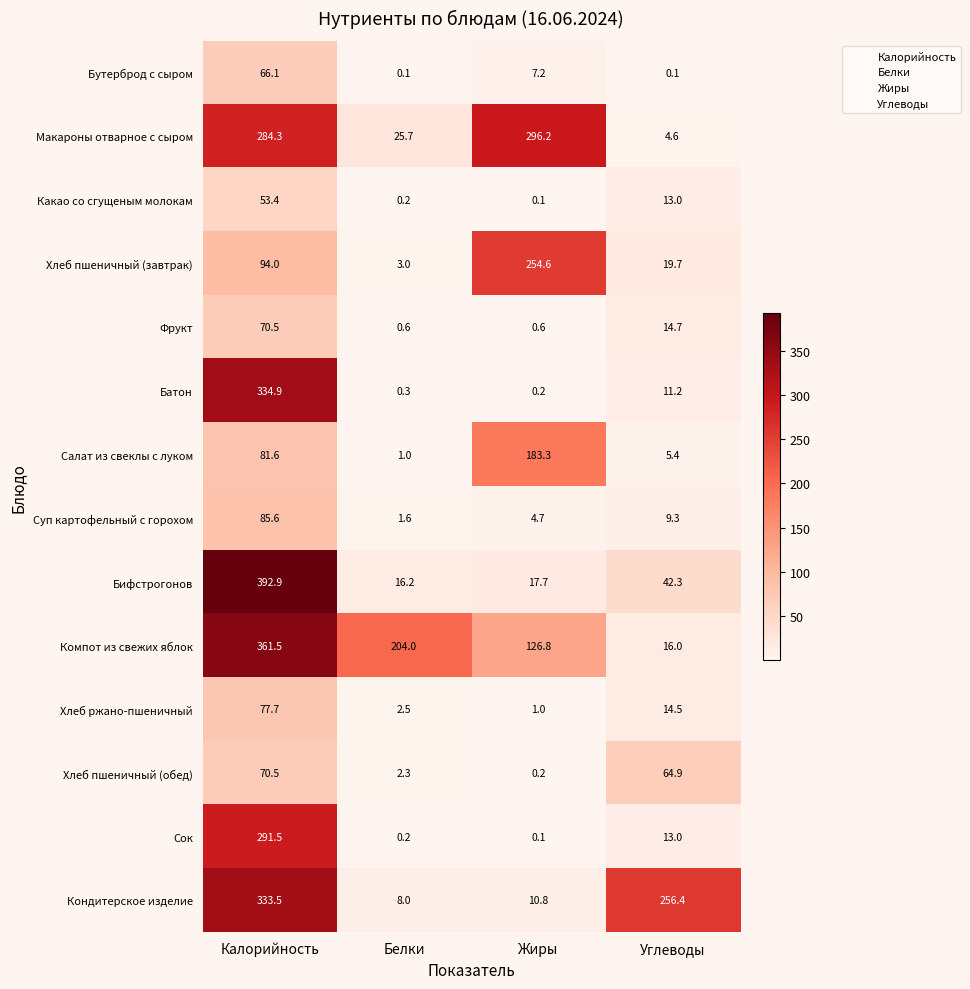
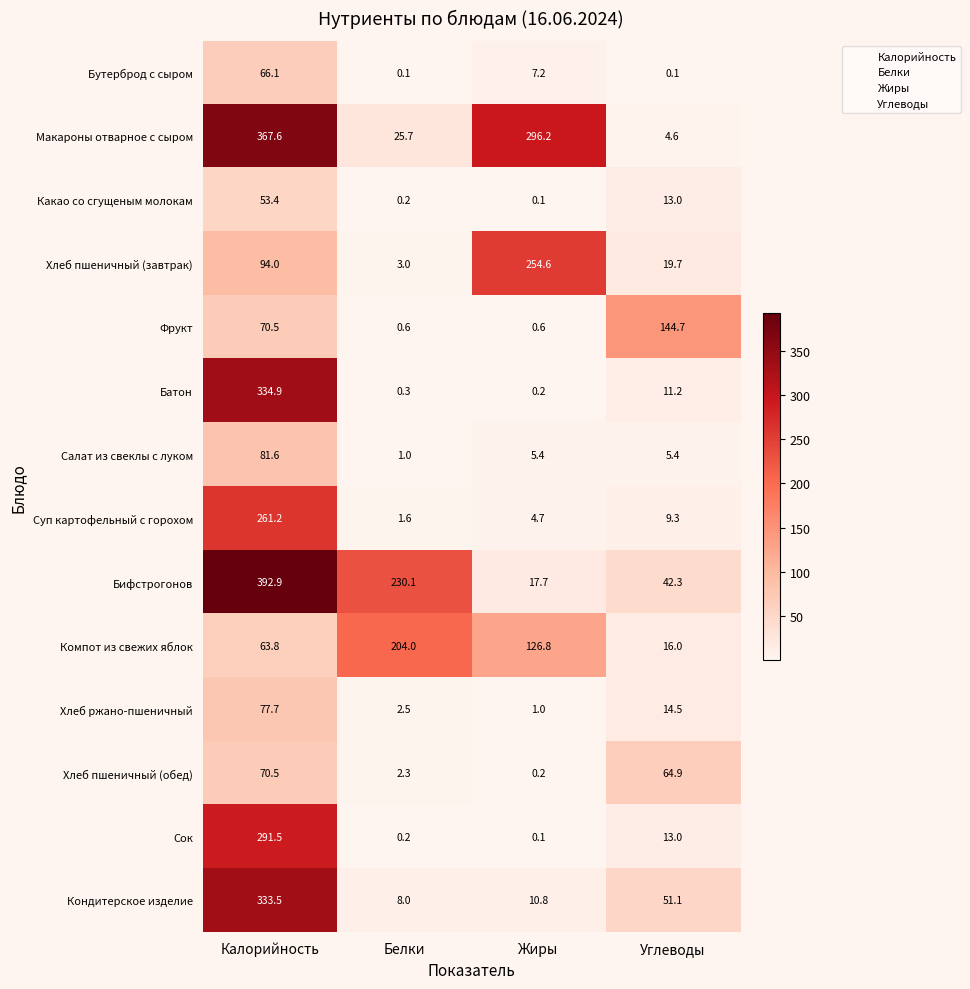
Макароны отварное с сыром, Калорийность: 284.3 -> 367.6
Фрукт, Углеводы: 14.7 -> 144.7
Салат из свеклы с луком, Жиры: 183.3 -> 5.4
Суп картофельный с горохом, Калорийность: 85.6 -> 261.2
Бифстрогонов, Белки: 16.2 -> 230.1
Компот из свежих яблок, Калорийность: 361.5 -> 63.8
Кондитерское изделие, Углеводы: 256.4 -> 51.1
